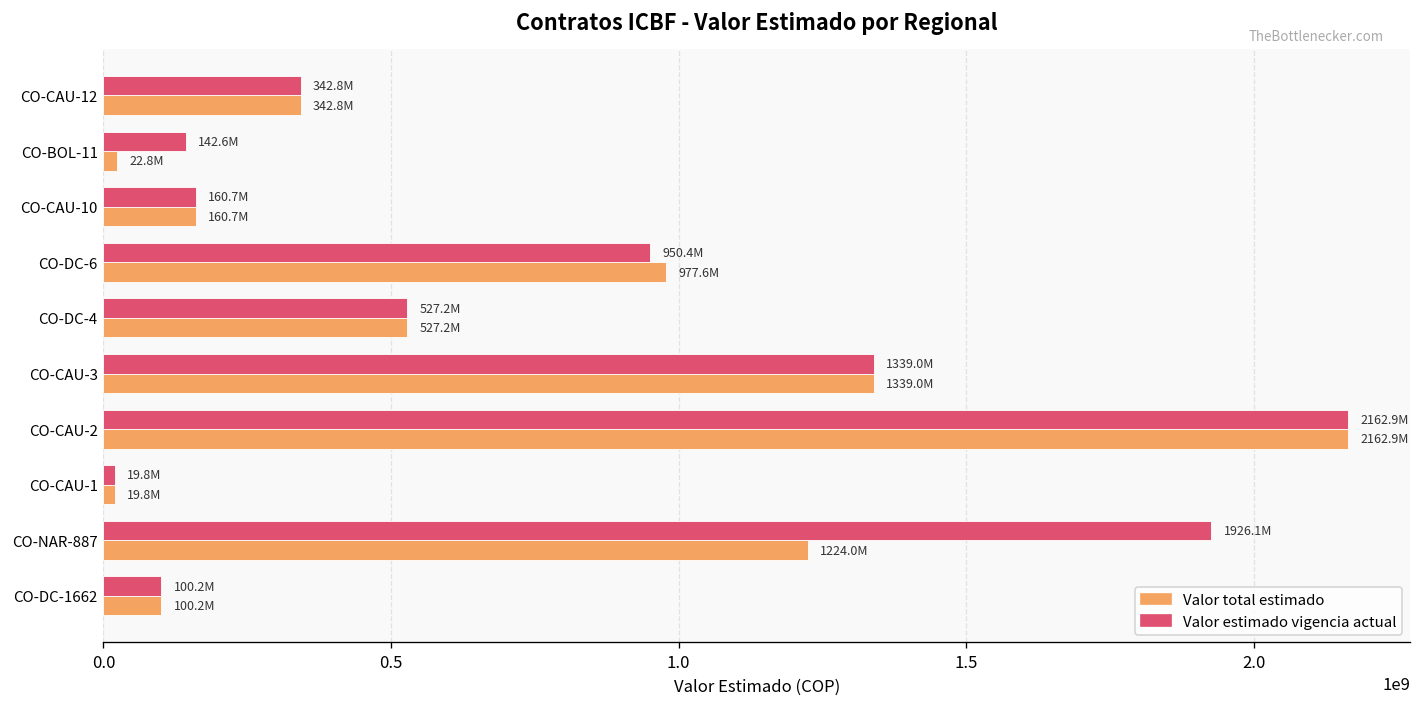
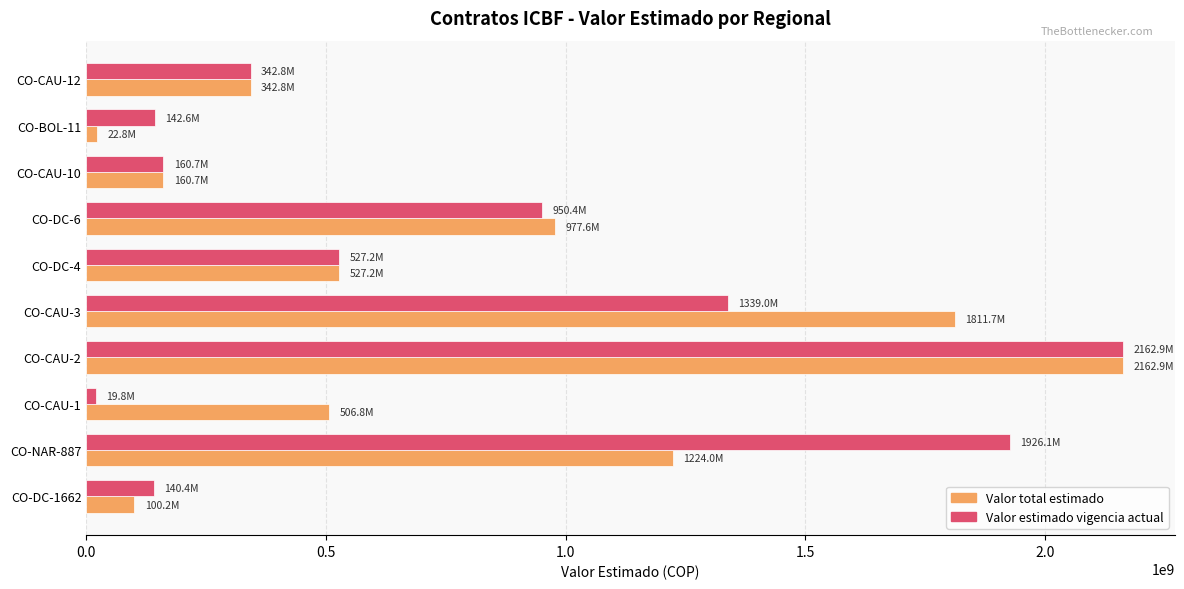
Valor total estimado, CO-CAU-3: 1339.0M -> 1811.7M
Valor total estimado, CO-CAU-1: 19.8M -> 506.8M
Valor estimado vigencia actual, CO-DC-1662: 100.2M -> 140.4M
